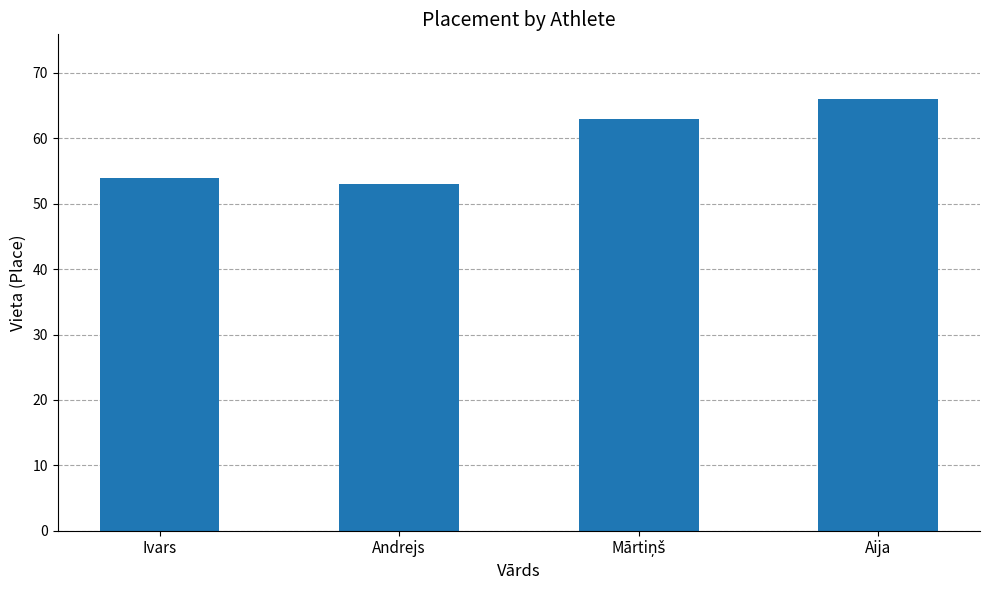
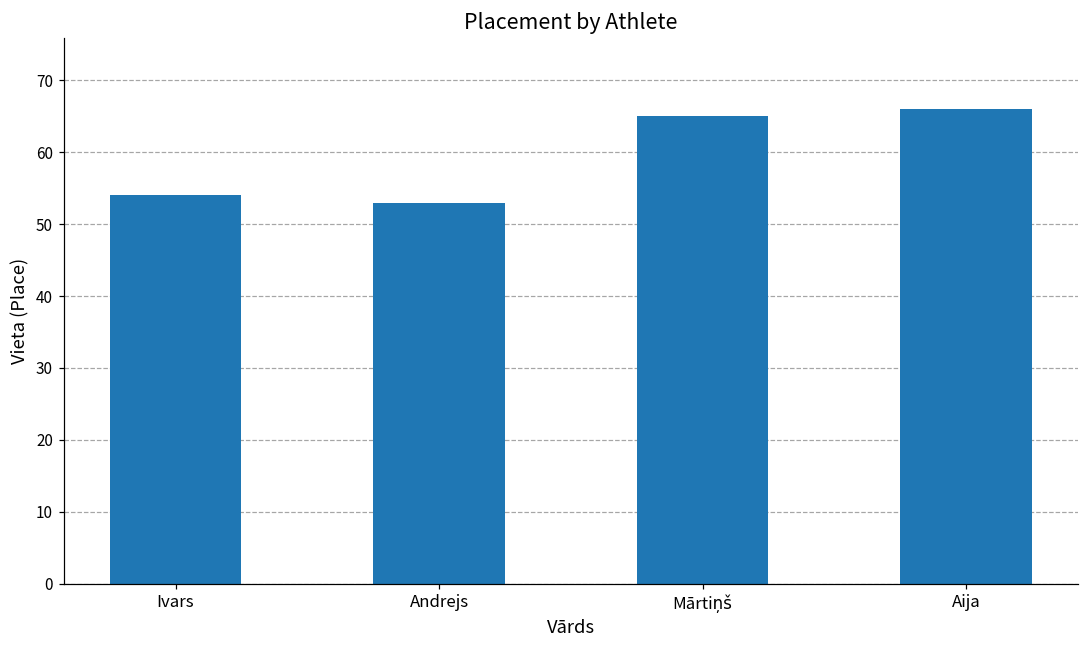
Mārtiņš: 63 -> 65
